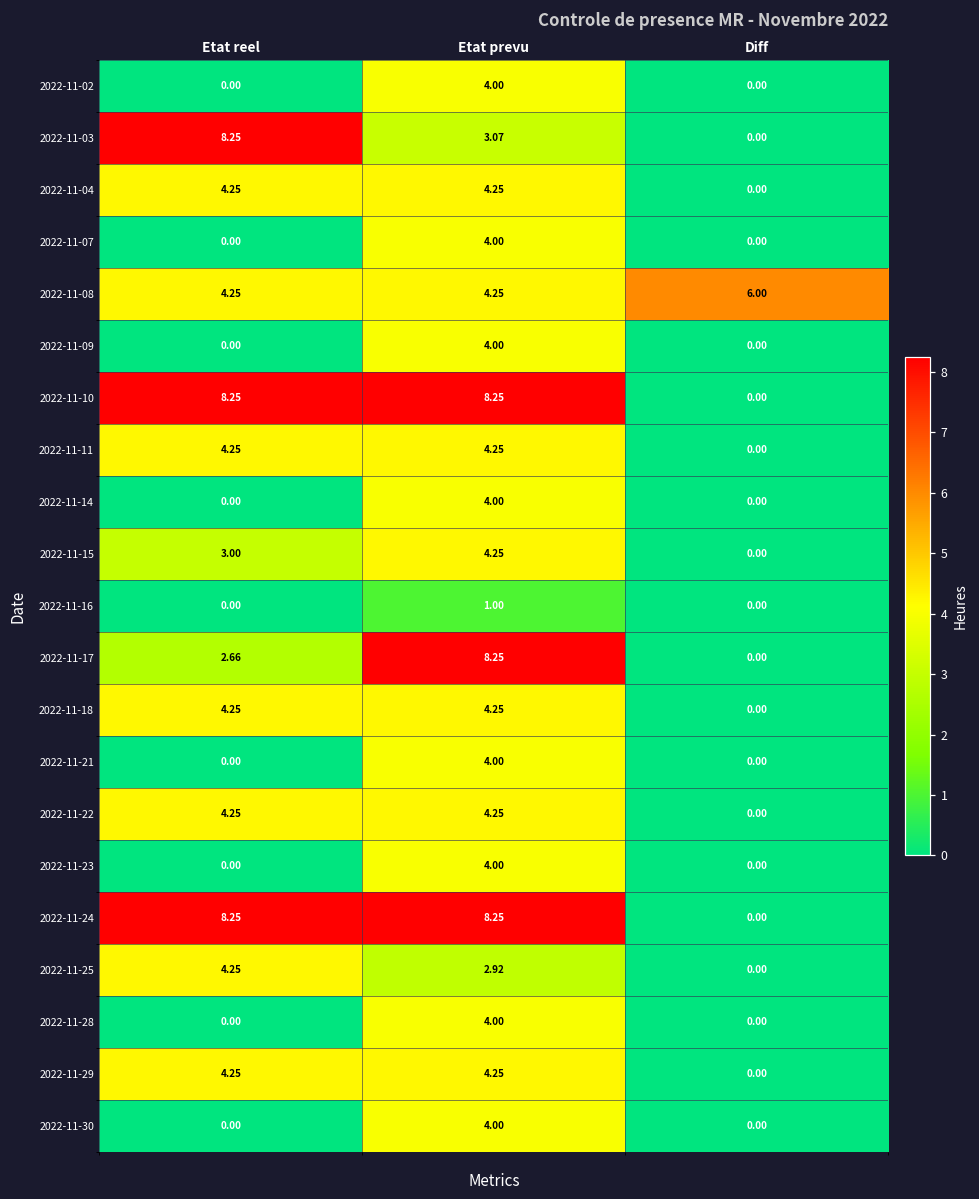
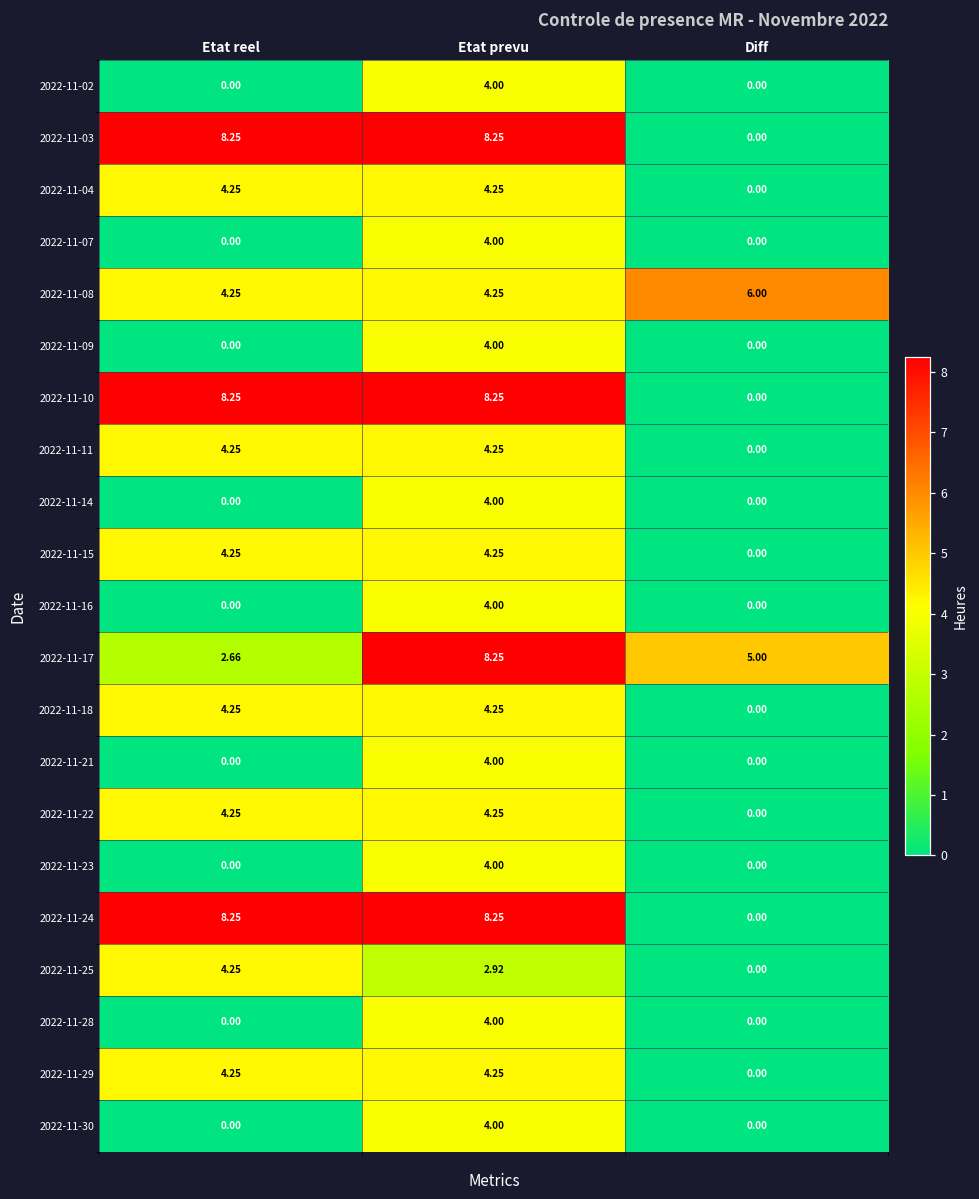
2022-11-03, Etat prevu: 3.07 -> 8.25
2022-11-15, Etat reel: 3.00 -> 4.25
2022-11-16, Etat prevu: 1.00 -> 4.00
2022-11-17, Diff: 0.00 -> 5.00
